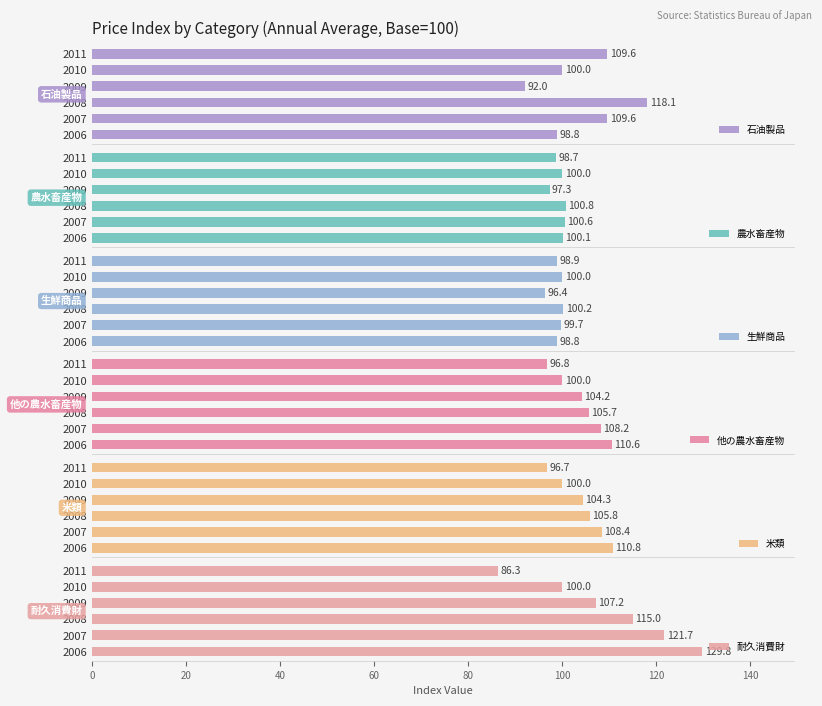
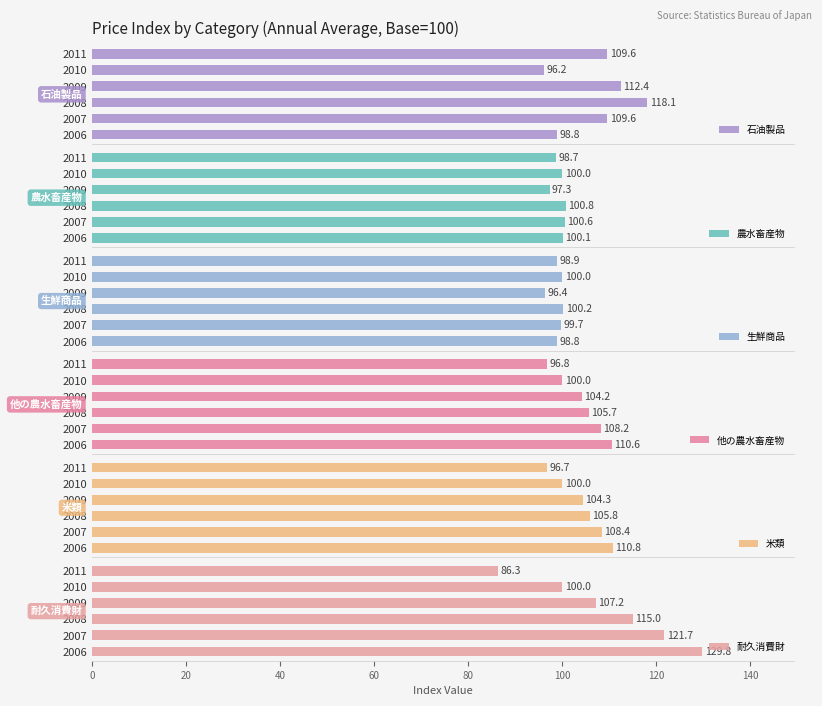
Price Index by Category (Annual Average, Base=100), 2010: 100.0 -> 96.2
Price Index by Category (Annual Average, Base=100), 2009: 92.0 -> 112.4
